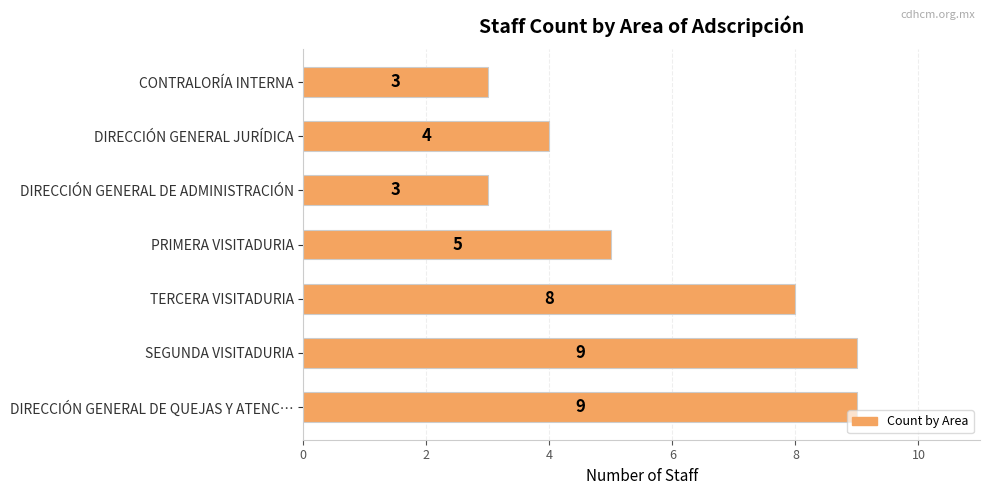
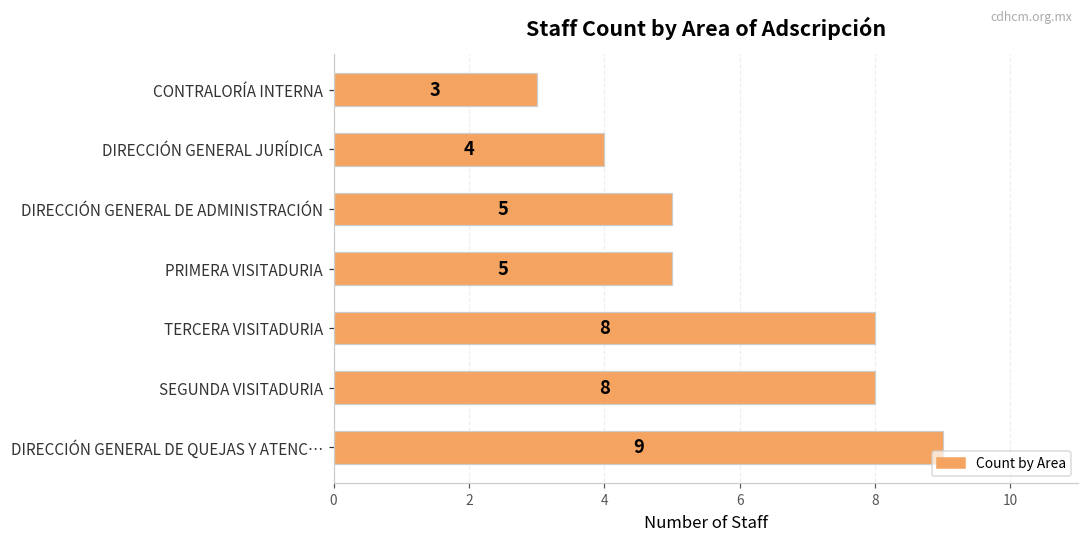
DIRECCIÓN GENERAL DE ADMINISTRACIÓN: 3 -> 5
SEGUNDA VISITADURIA: 9 -> 8
